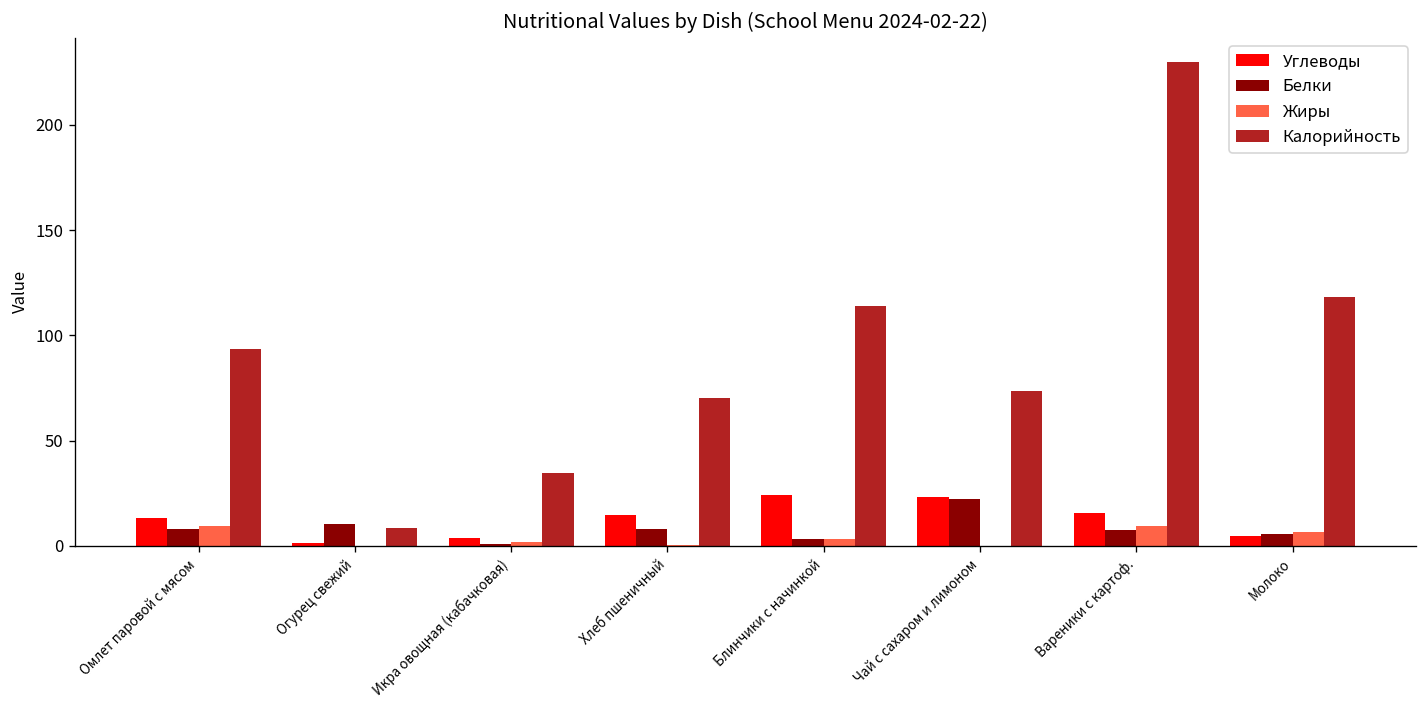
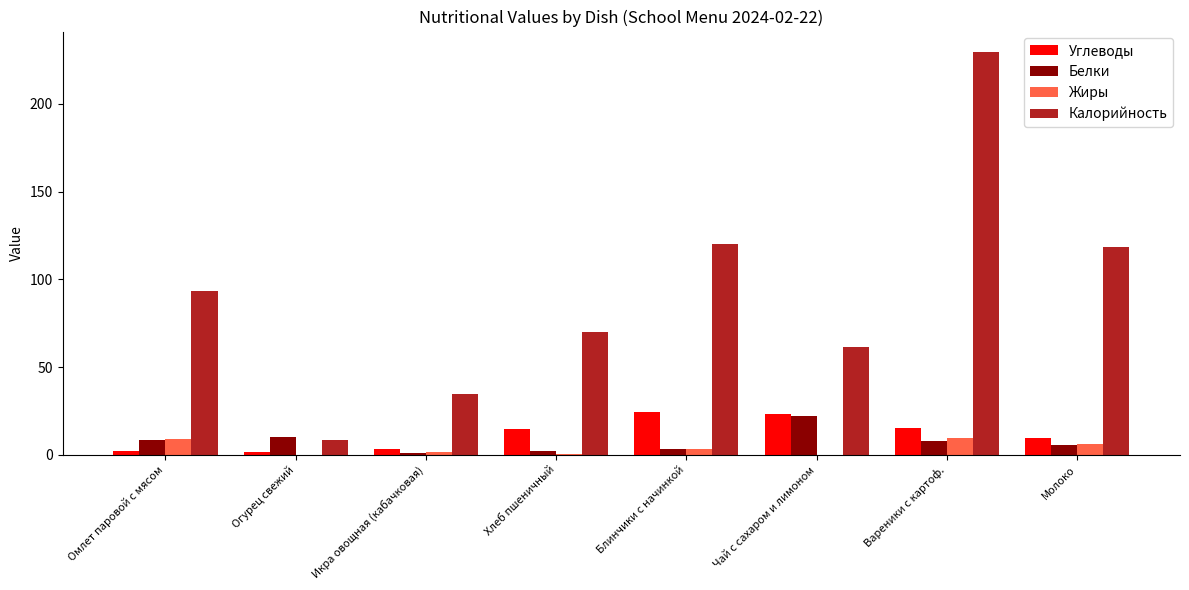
Углеводы, Омлет паровой с мясом: 13 -> 2
Белки, Хлеб пшеничный: 8 -> 2
Калорийность, Блинчики с начинкой: 114 -> 120
Калорийность, Чай с сахаром и лимоном: 74 -> 62
Углеводы, Молоко: 5 -> 9
